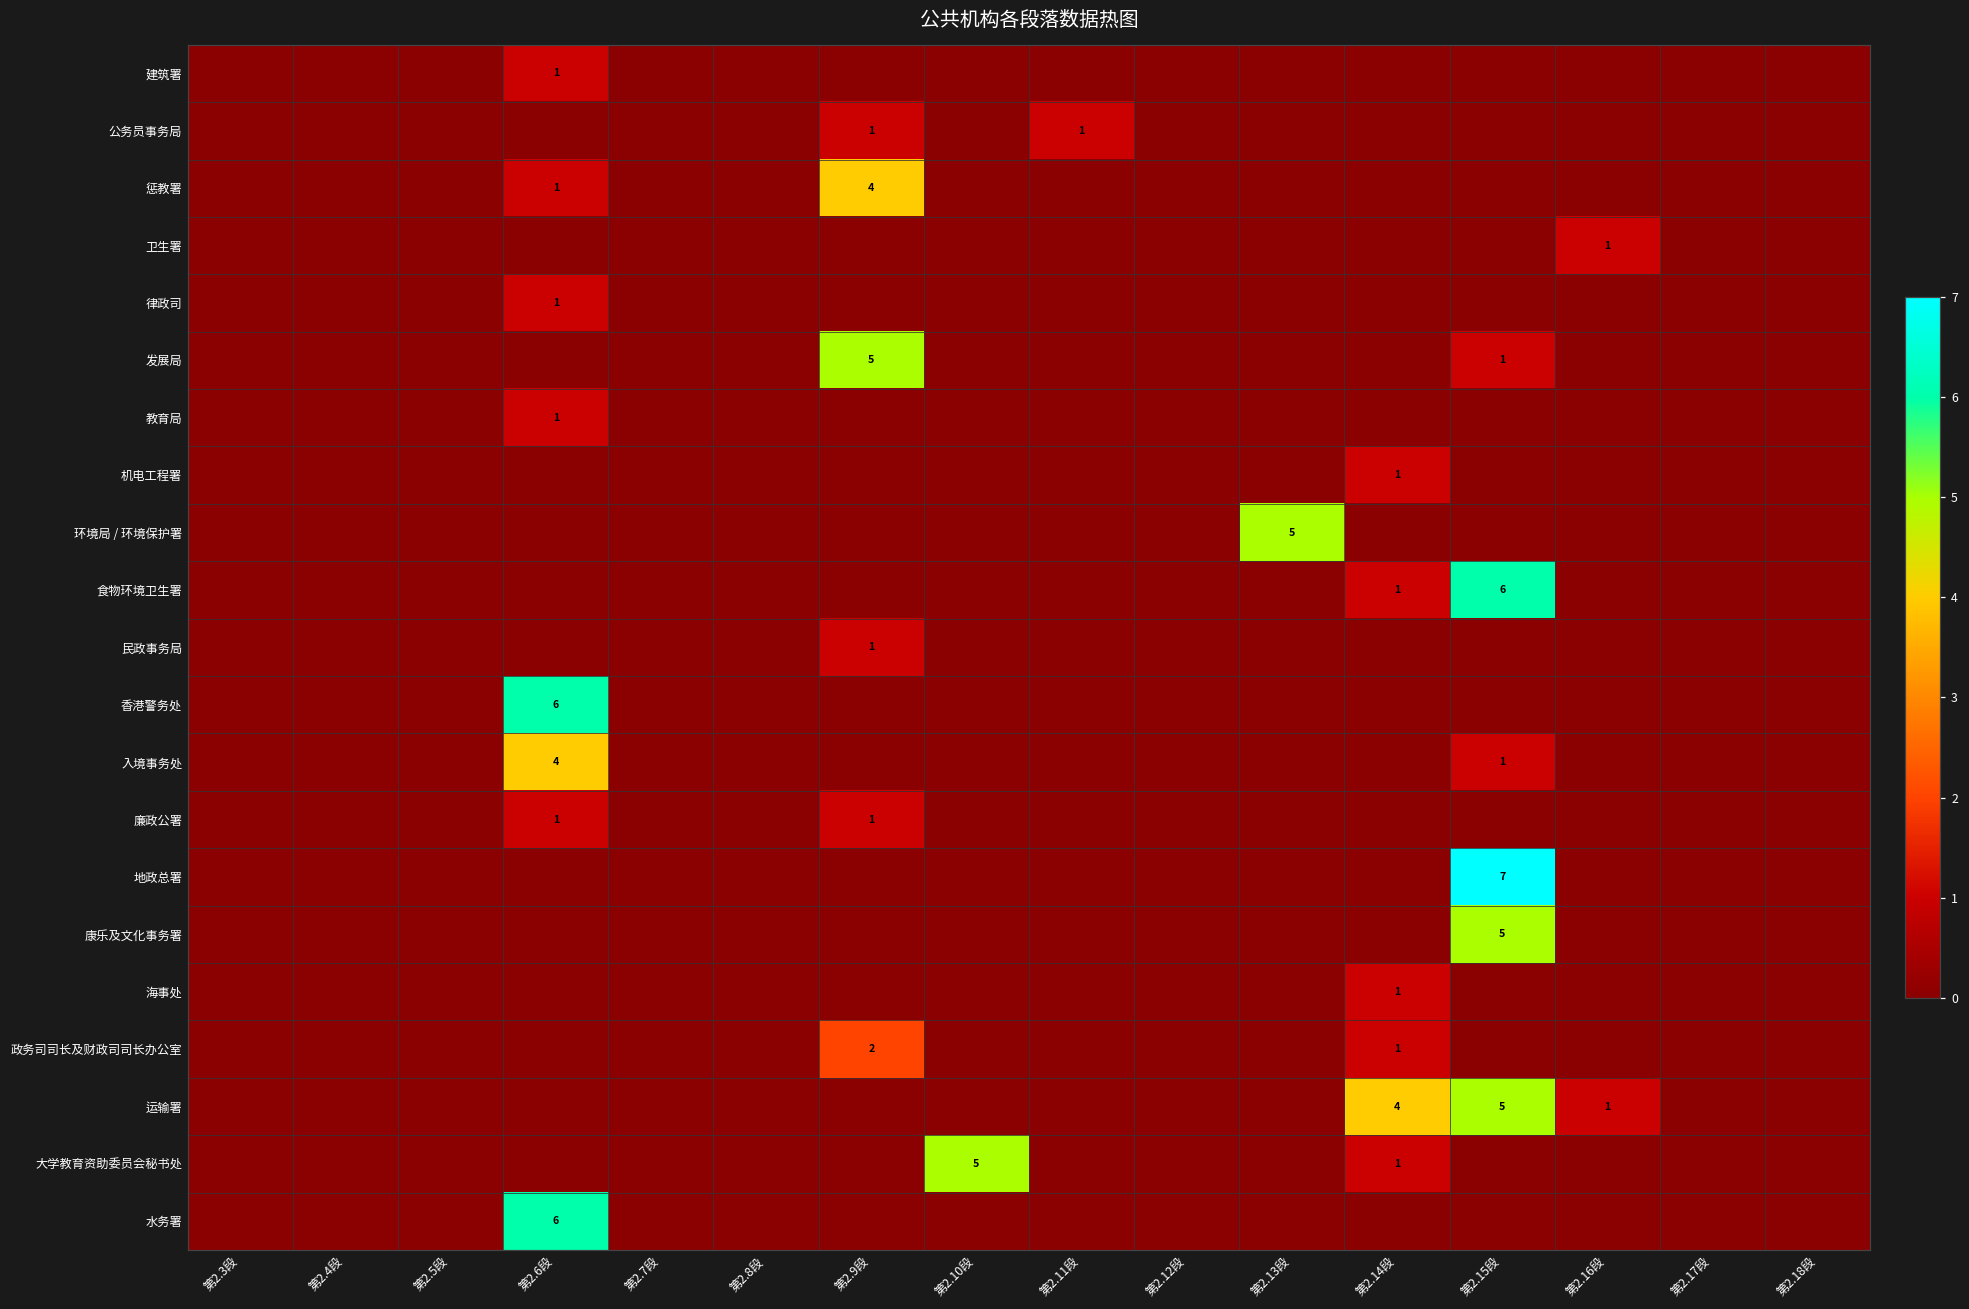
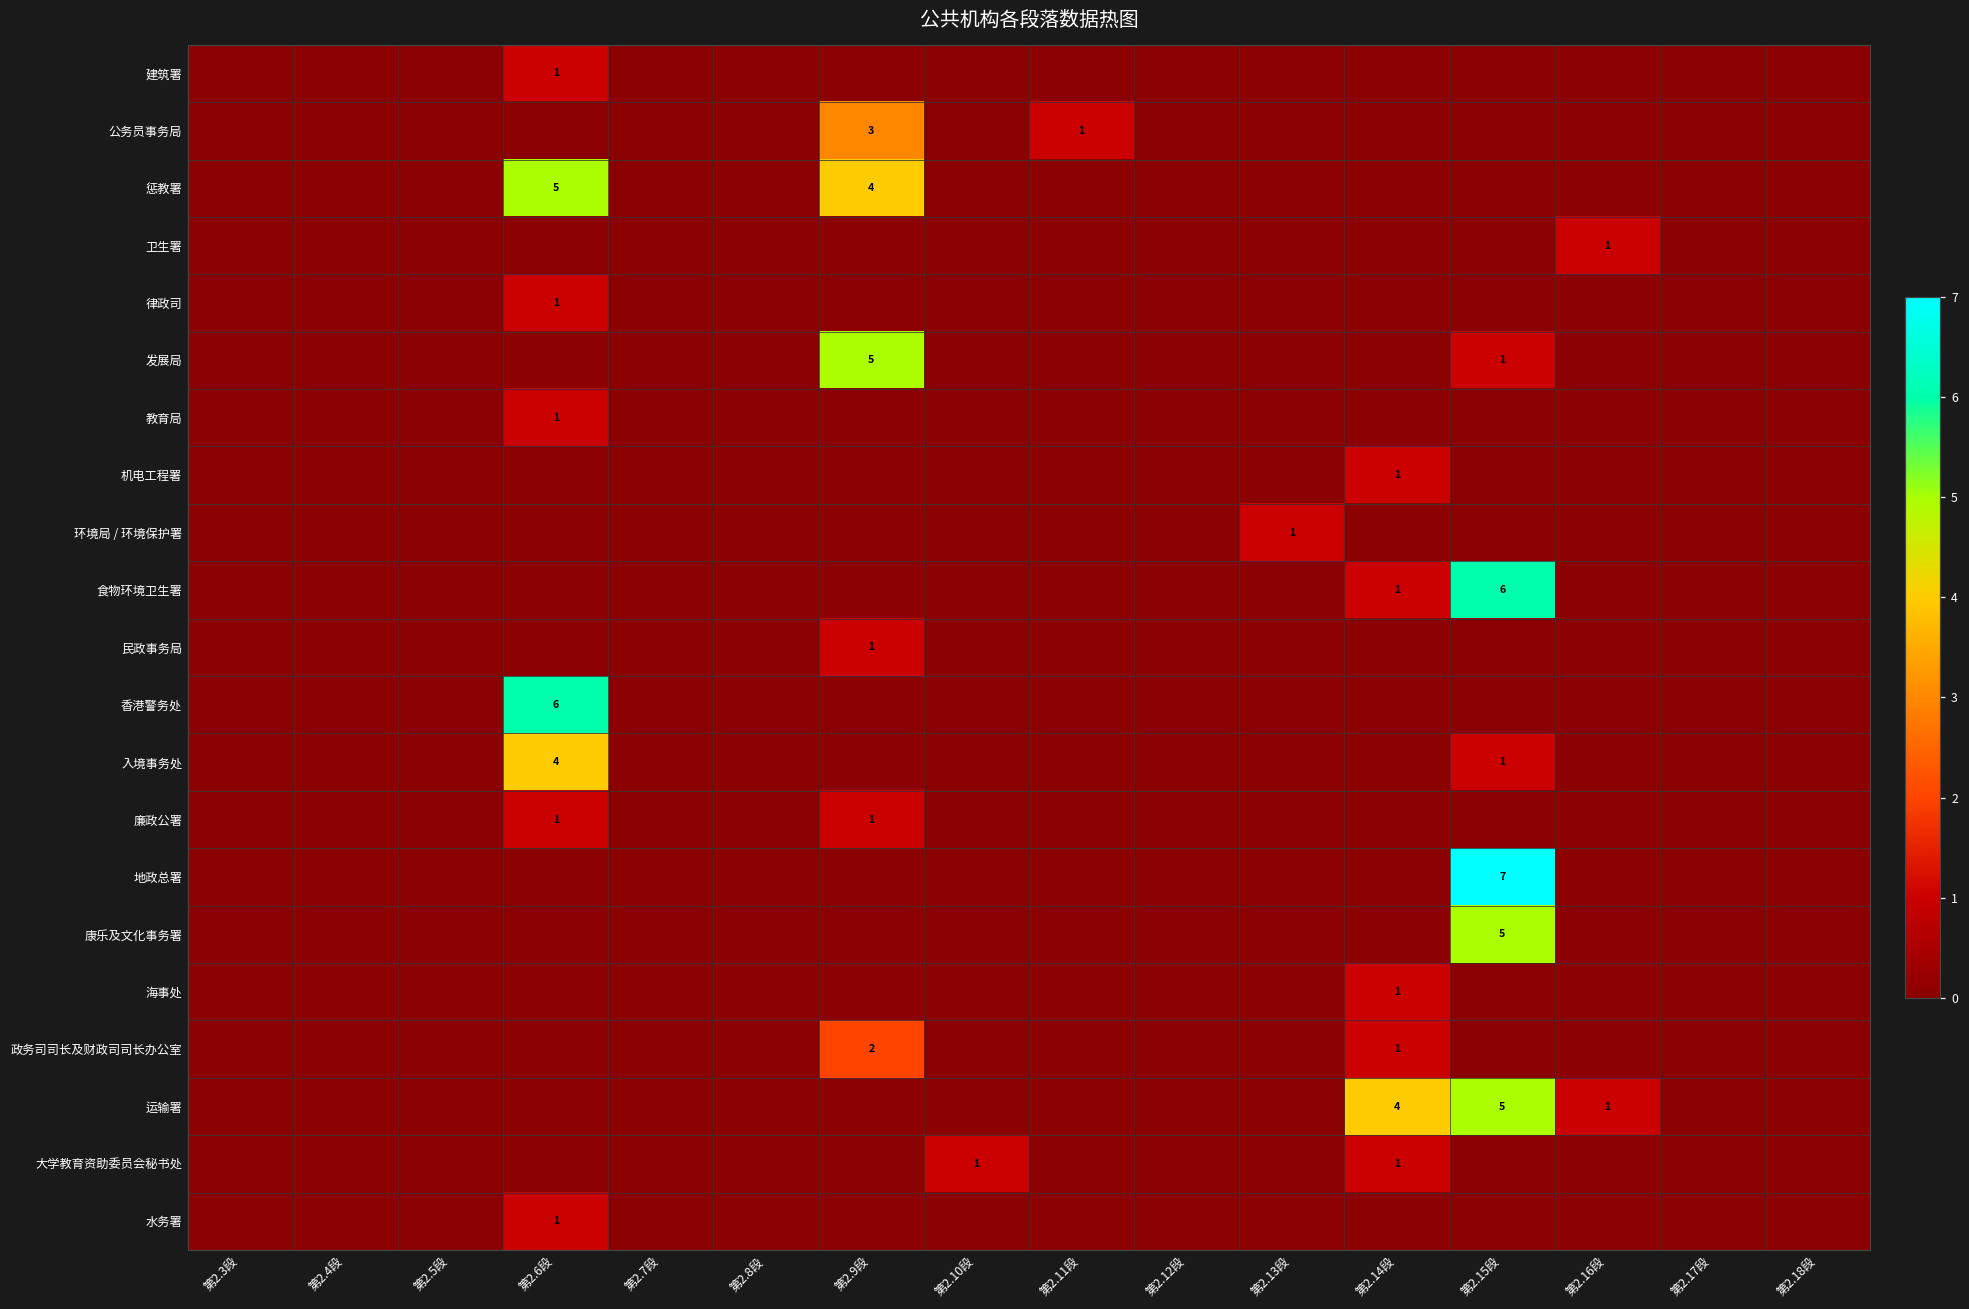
公务员事务局, 第2.9段: 1 -> 3
惩教署, 第2.6段: 1 -> 5
环境局 / 环境保护署, 第2.13段: 5 -> 1
大学教育资助委员会秘书处, 第2.10段: 5 -> 1
水务署, 第2.6段: 6 -> 1
